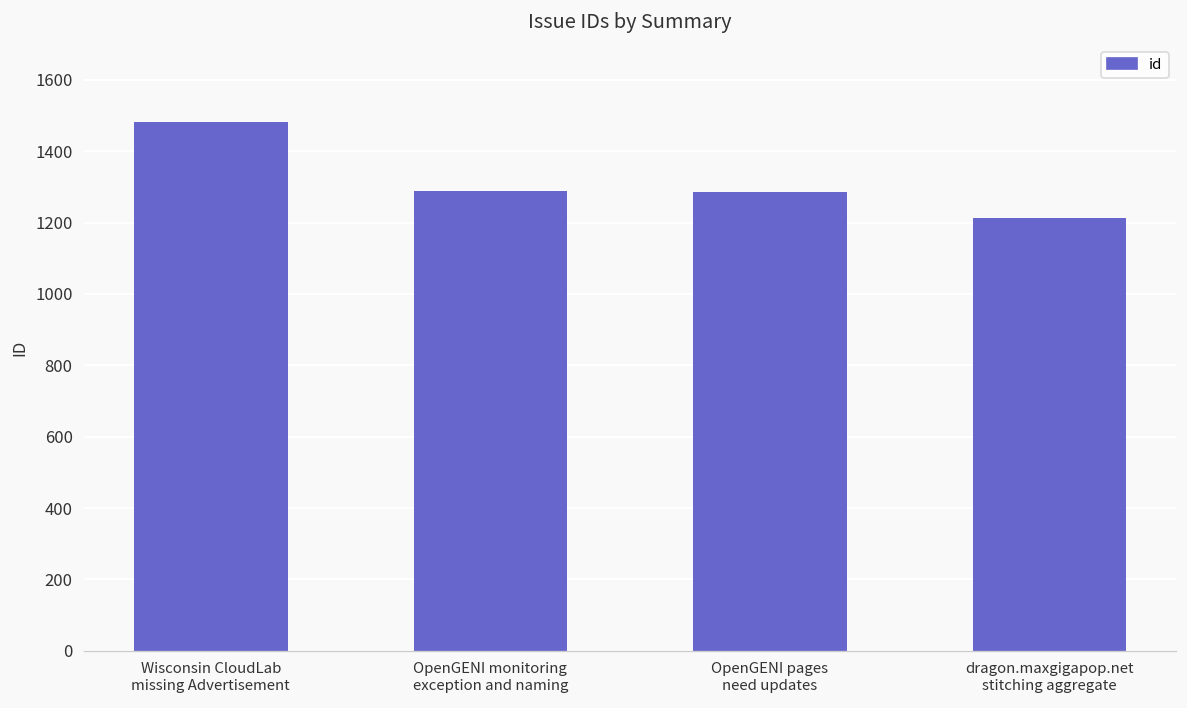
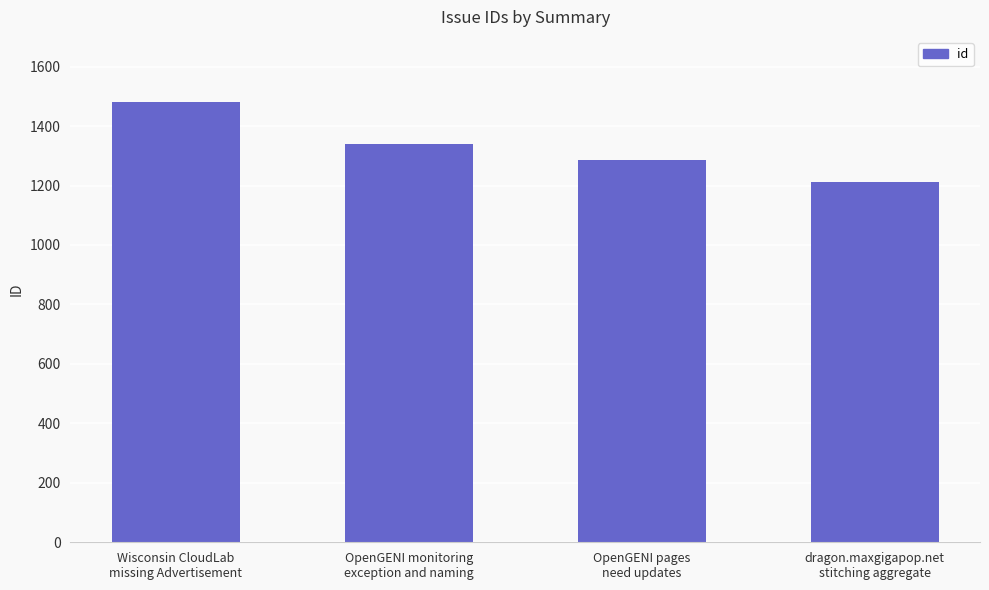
OpenGENI monitoring exception and naming: 1290 -> 1340
